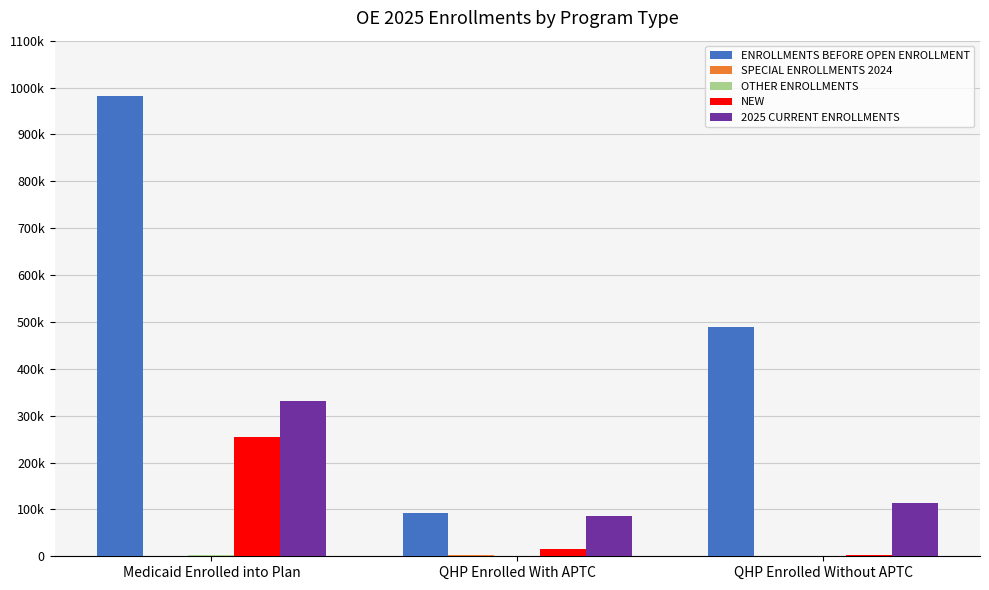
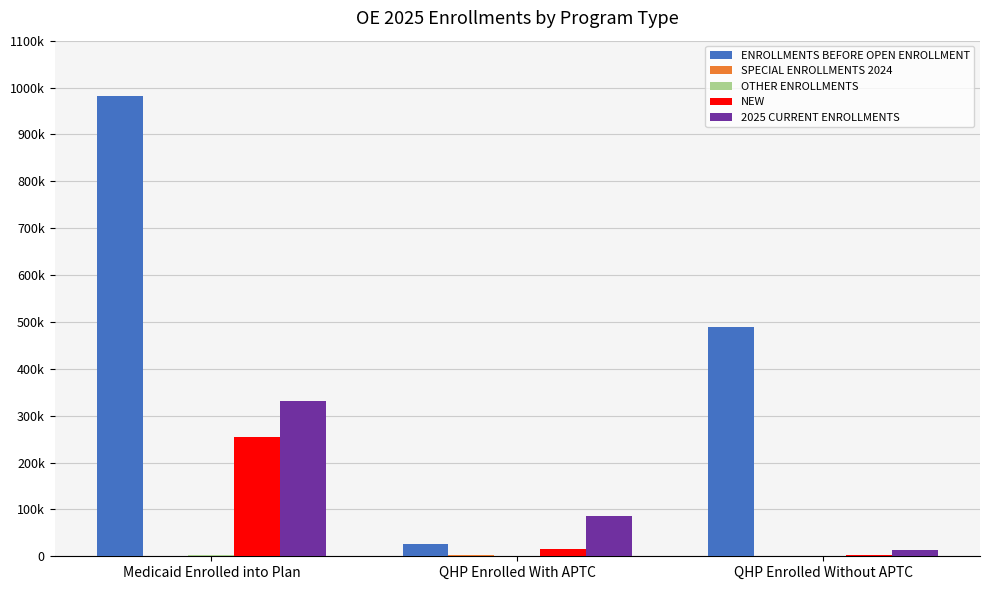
ENROLLMENTS BEFORE OPEN ENROLLMENT, QHP Enrolled With APTC: 90000 -> 30000
2025 CURRENT ENROLLMENTS, QHP Enrolled Without APTC: 110000 -> 10000
